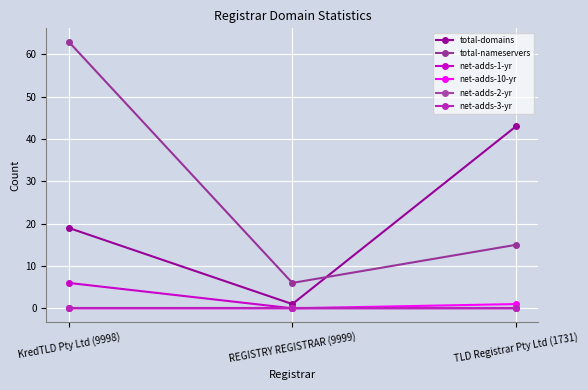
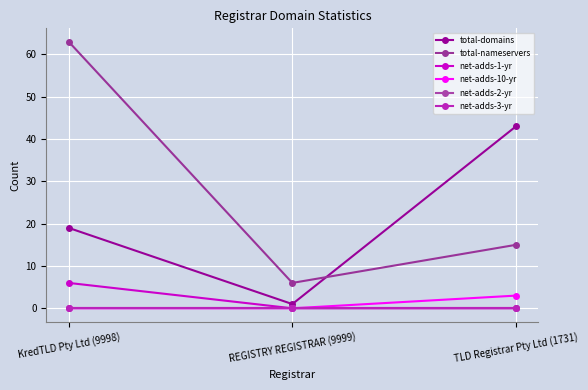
net-adds-10-yr, TLD Registrar Pty Ltd (1731): 1 -> 3
